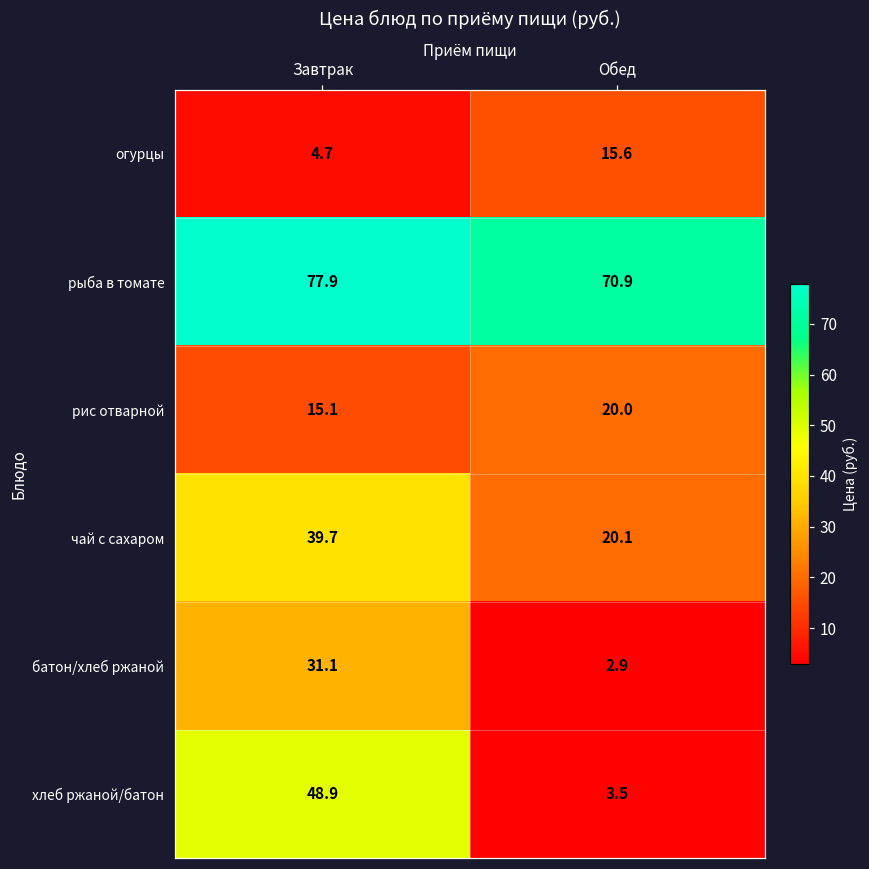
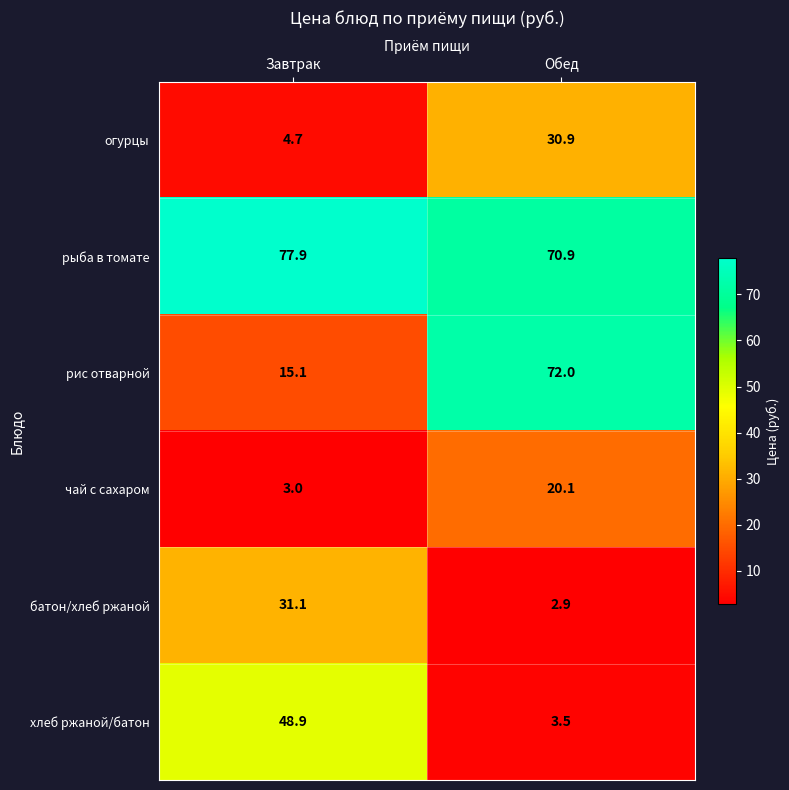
огурцы, Обед: 15.6 -> 30.9
рис отварной, Обед: 20.0 -> 72.0
чай с сахаром, Завтрак: 39.7 -> 3.0
